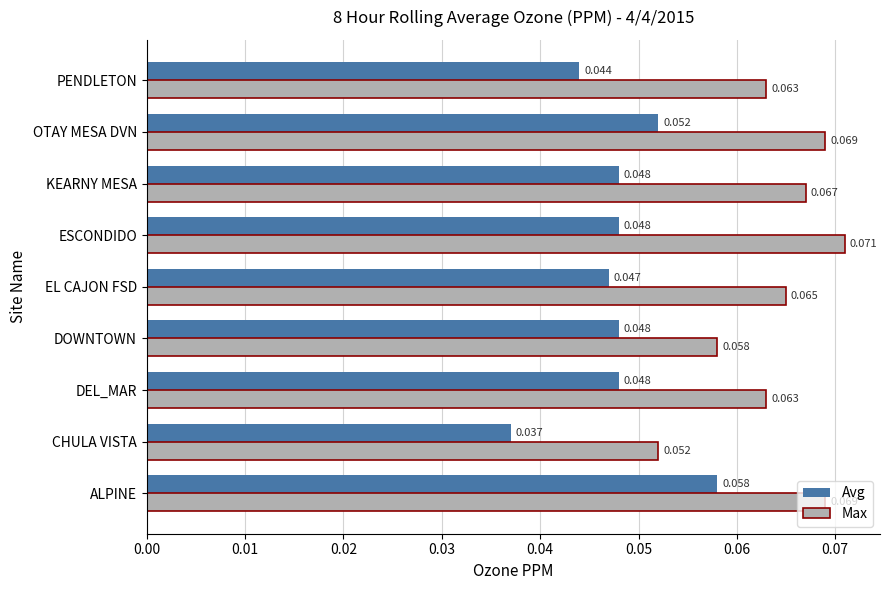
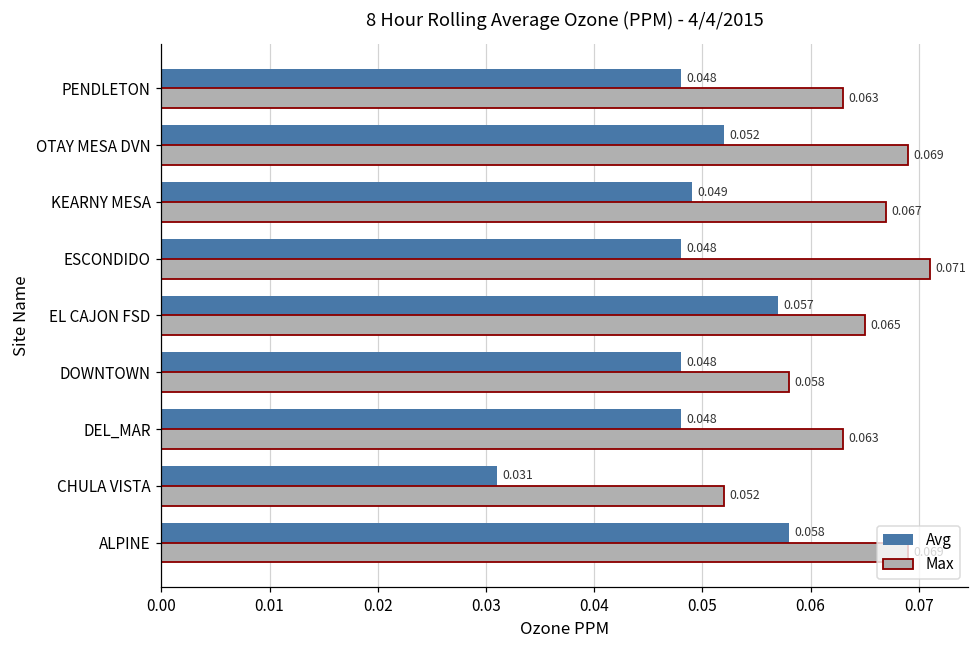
Avg, PENDLETON: 0.044 -> 0.048
Avg, KEARNY MESA: 0.048 -> 0.049
Avg, EL CAJON FSD: 0.047 -> 0.057
Avg, CHULA VISTA: 0.037 -> 0.031
